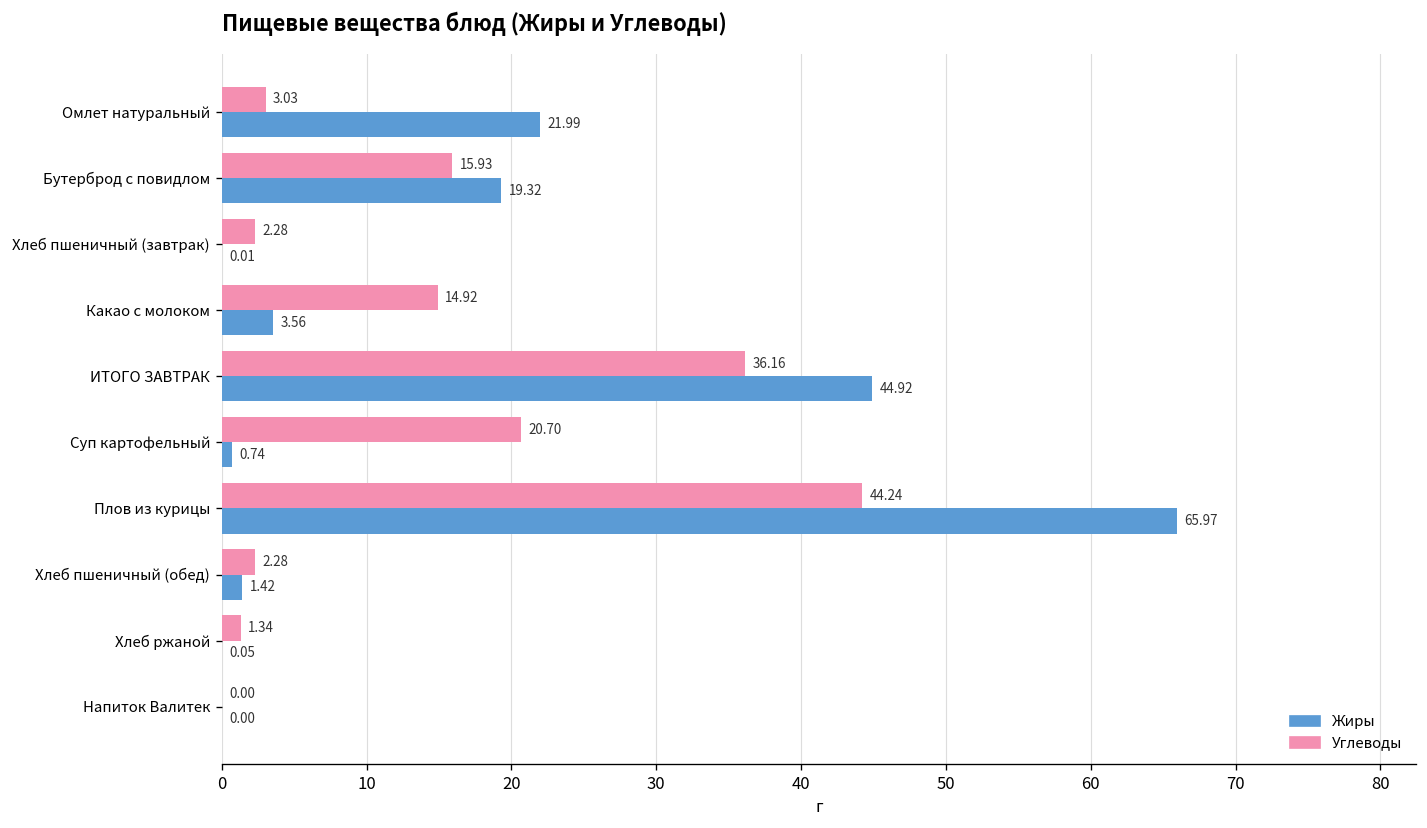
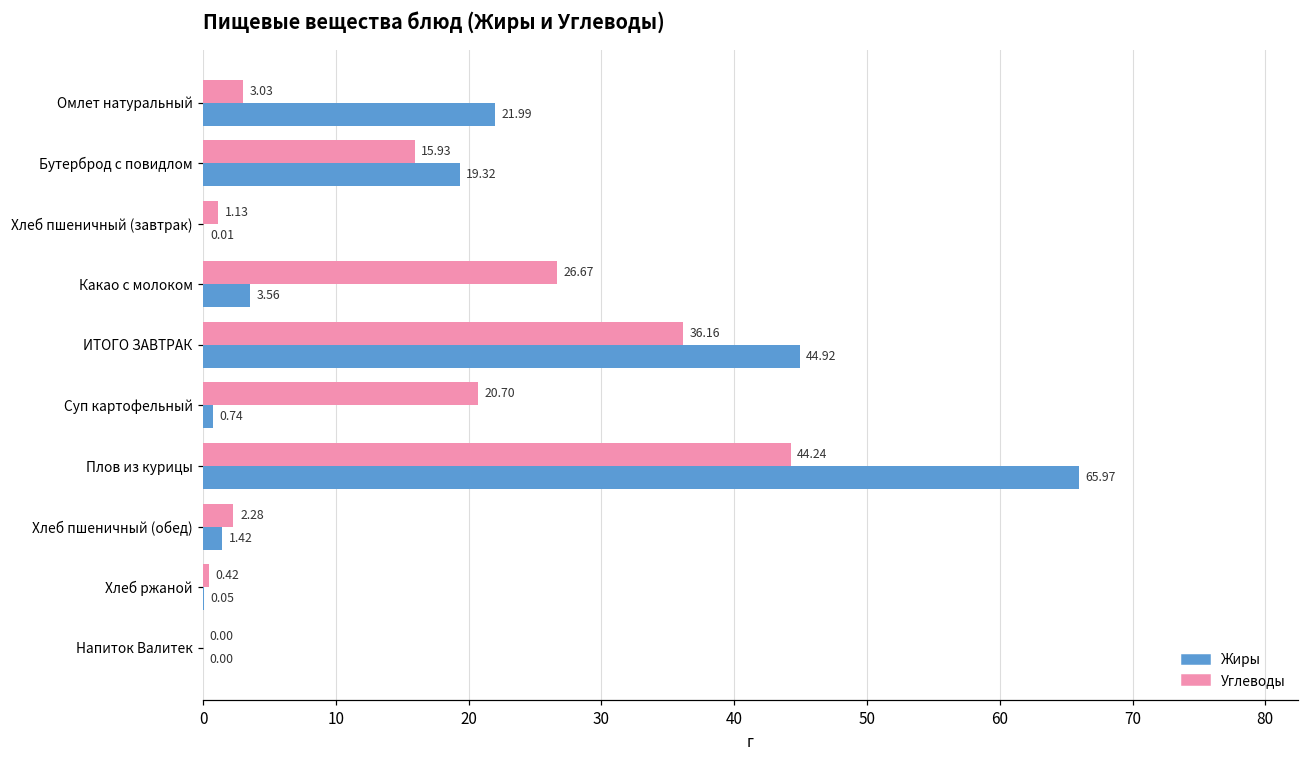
Углеводы, Хлеб пшеничный (завтрак): 2.28 -> 1.13
Углеводы, Какао с молоком: 14.92 -> 26.67
Углеводы, Хлеб ржаной: 1.34 -> 0.42
